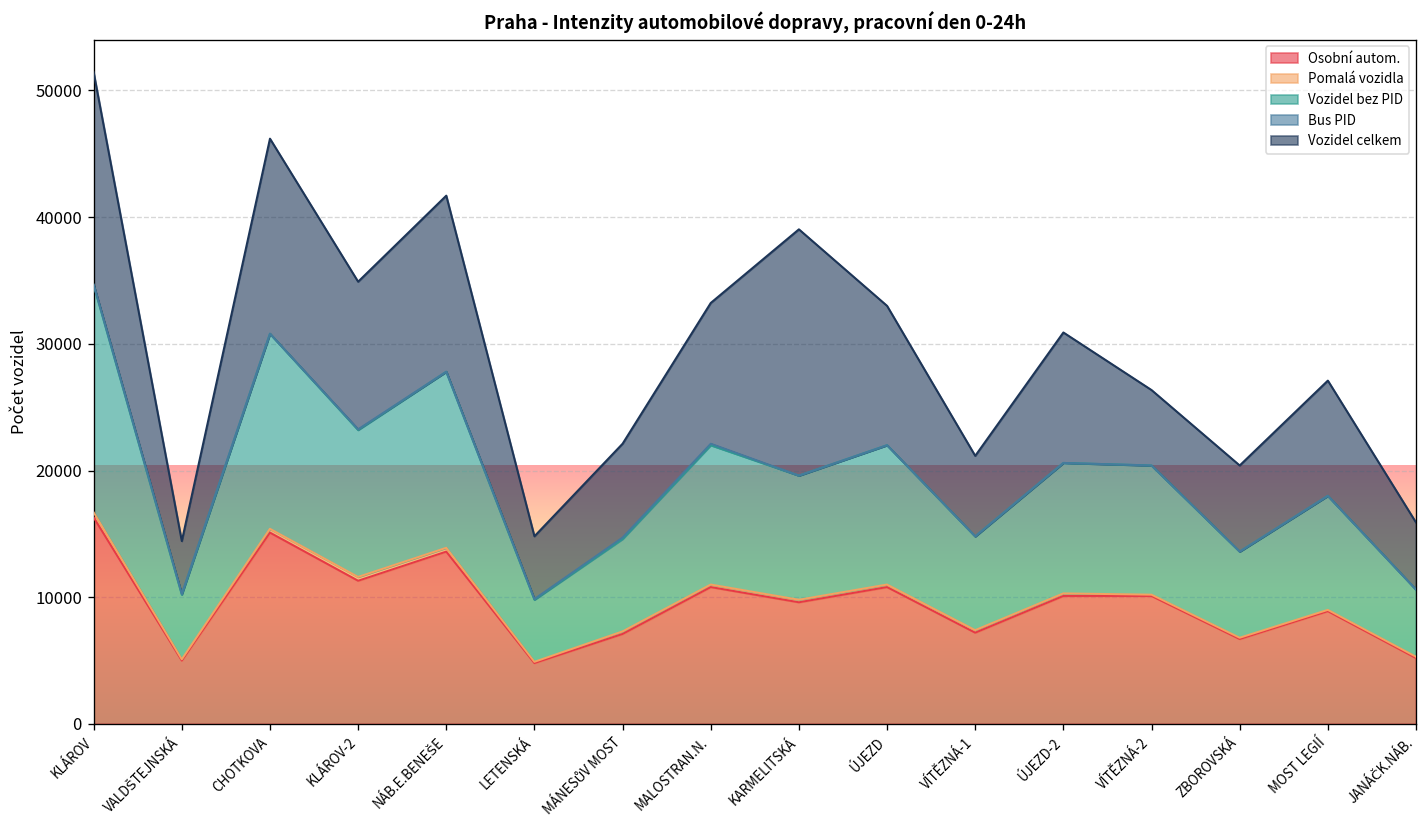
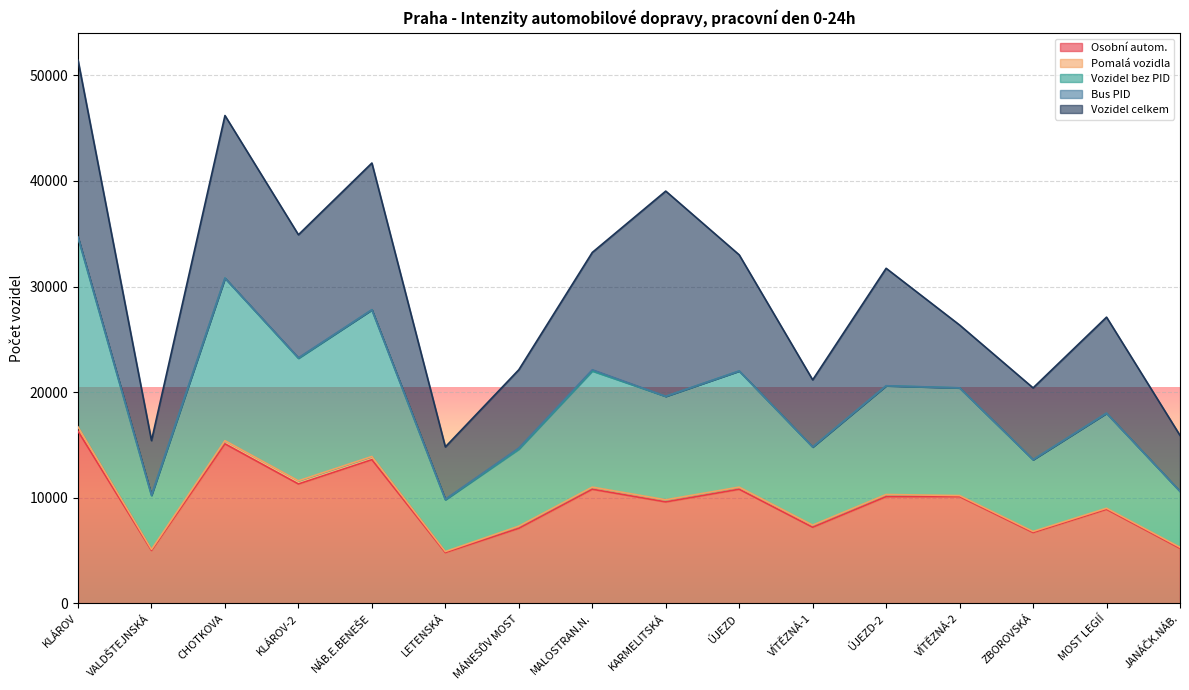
Vozidel celkem, VALDŠTEJNSKÁ: 4200 -> 5200
Vozidel celkem, ÚJEZD-2: 10300 -> 11100
